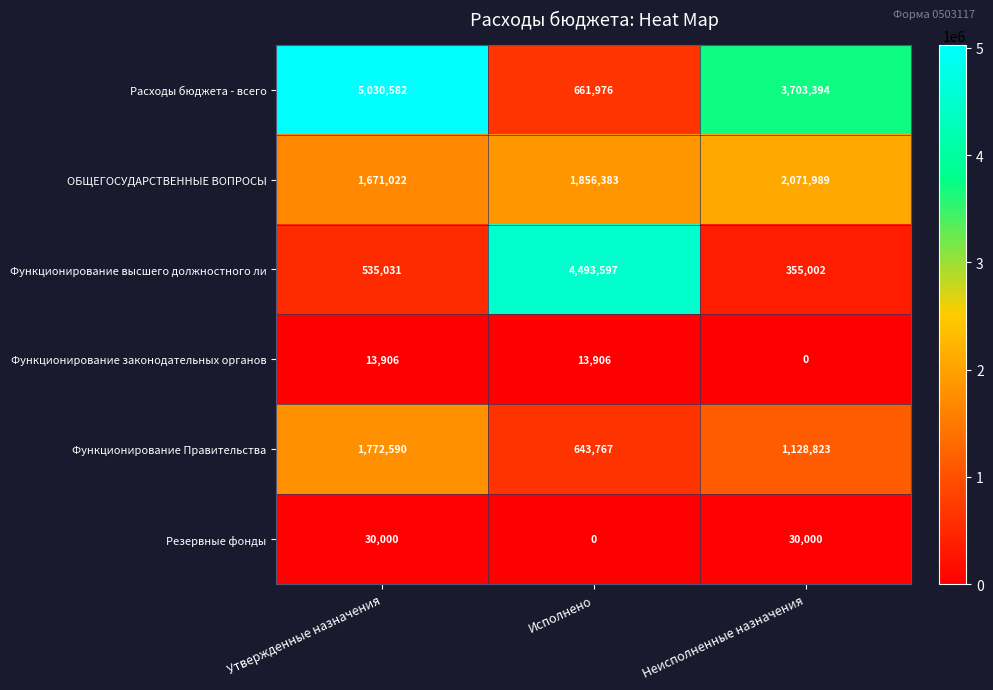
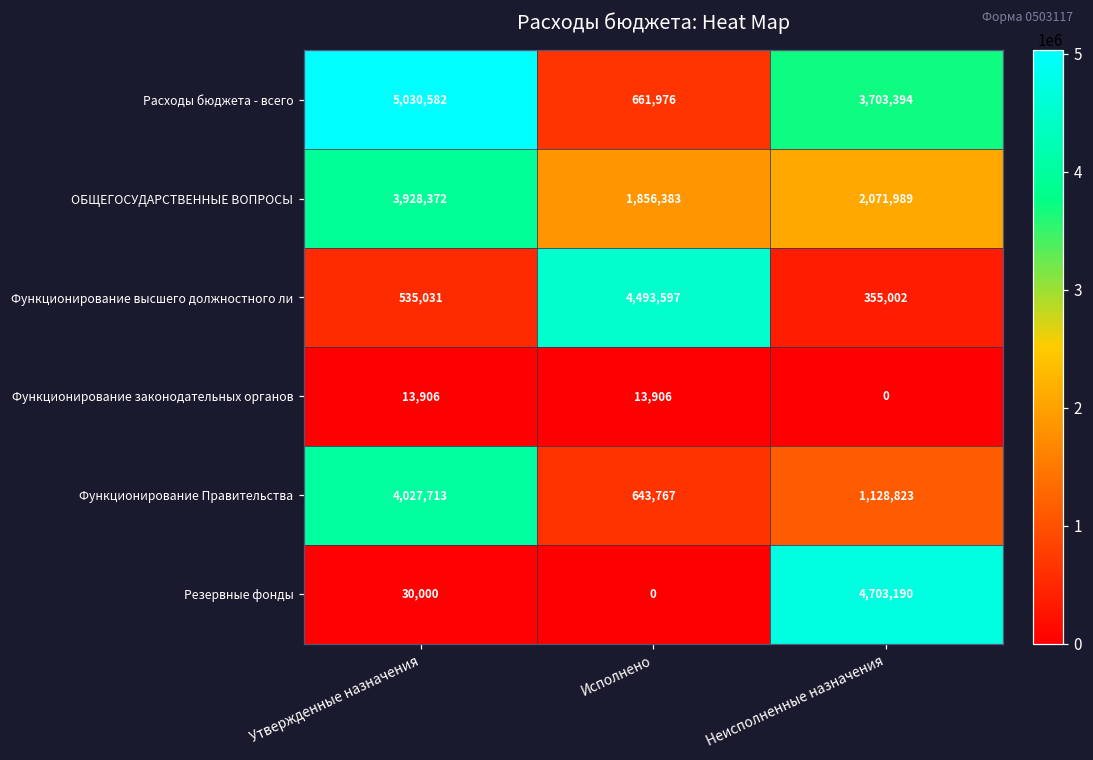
ОБЩЕГОСУДАРСТВЕННЫЕ ВОПРОСЫ, Утвержденные назначения: 1,671,022 -> 3,928,372
Функционирование Правительства, Утвержденные назначения: 1,772,590 -> 4,027,713
Резервные фонды, Неисполненные назначения: 30,000 -> 4,703,190
